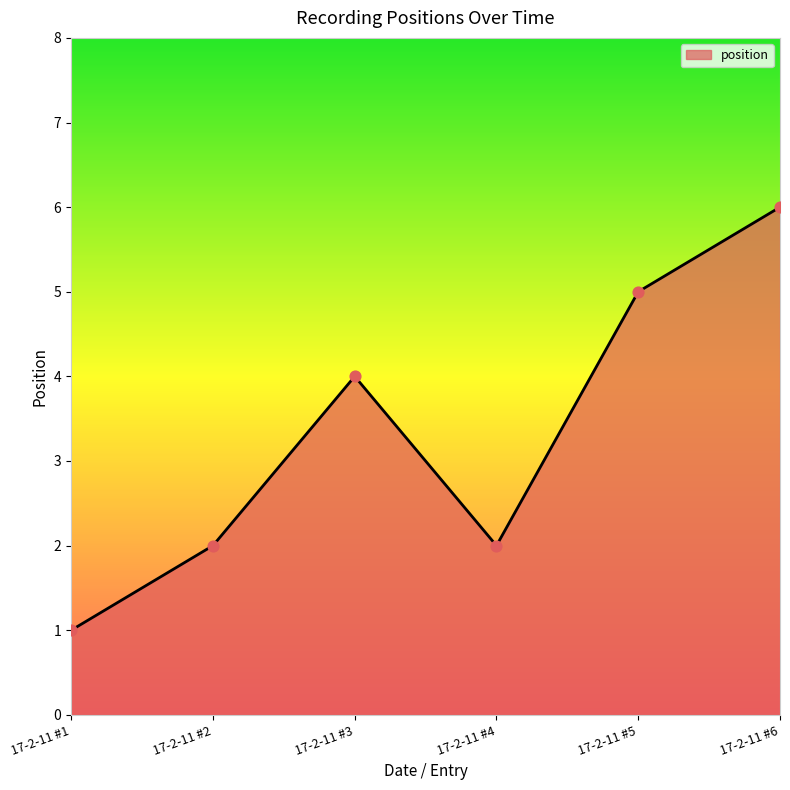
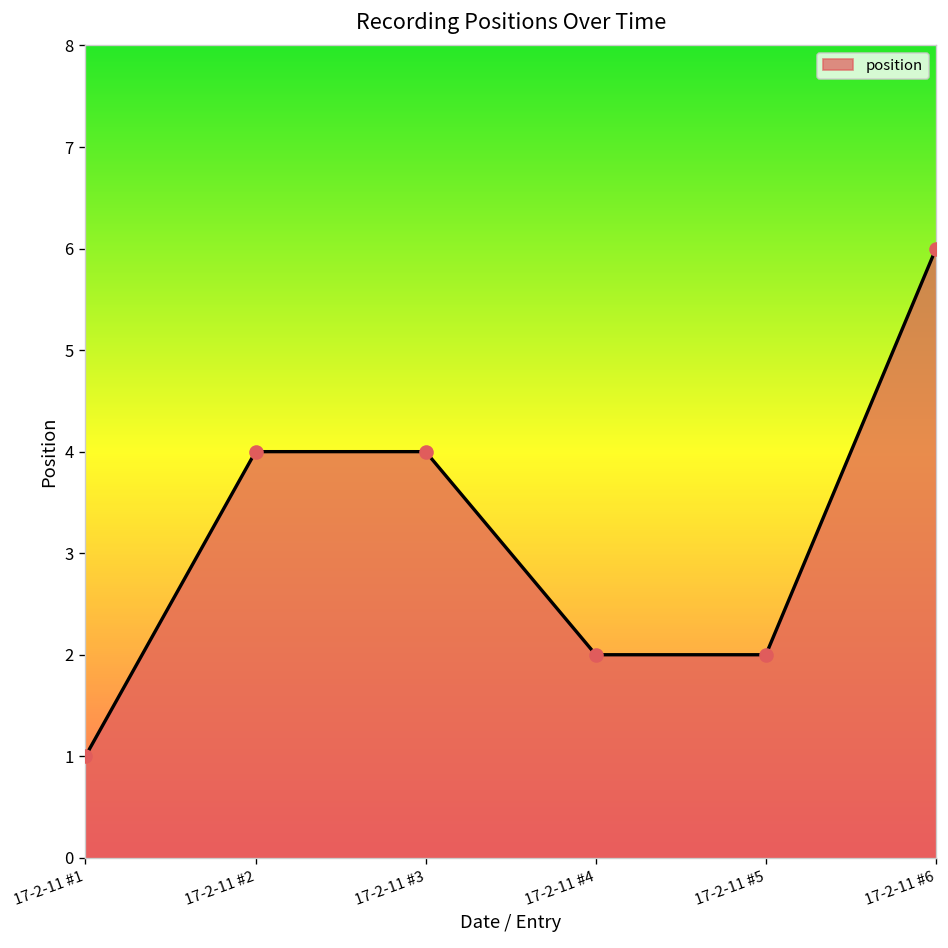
17-2-11 #2: 2 -> 4
17-2-11 #5: 5 -> 2
